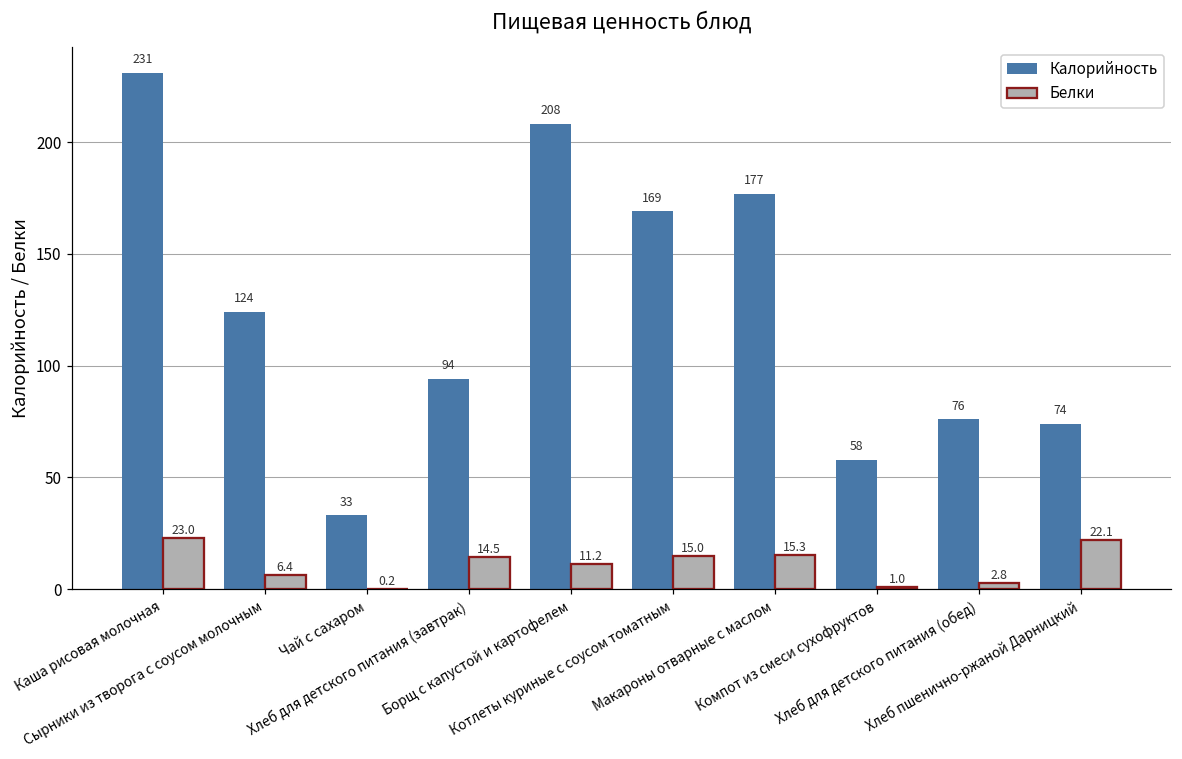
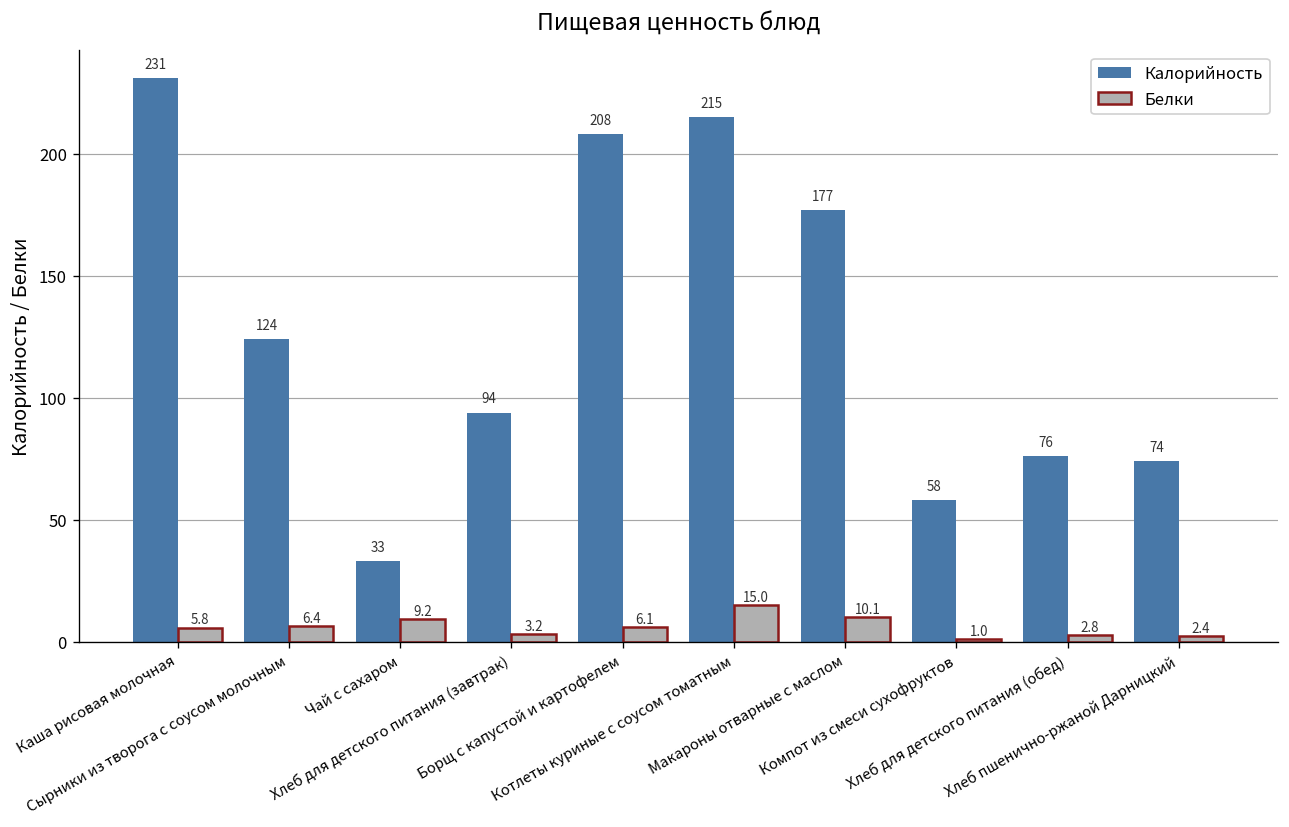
Белки, Каша рисовая молочная: 23.0 -> 5.8
Белки, Чай с сахаром: 0.2 -> 9.2
Белки, Хлеб для детского питания (завтрак): 14.5 -> 3.2
Белки, Борщ с капустой и картофелем: 11.2 -> 6.1
Калорийность, Котлеты куриные с соусом томатным: 169 -> 215
Белки, Макароны отварные с маслом: 15.3 -> 10.1
Белки, Хлеб пшенично-ржаной Дарницкий: 22.1 -> 2.4
